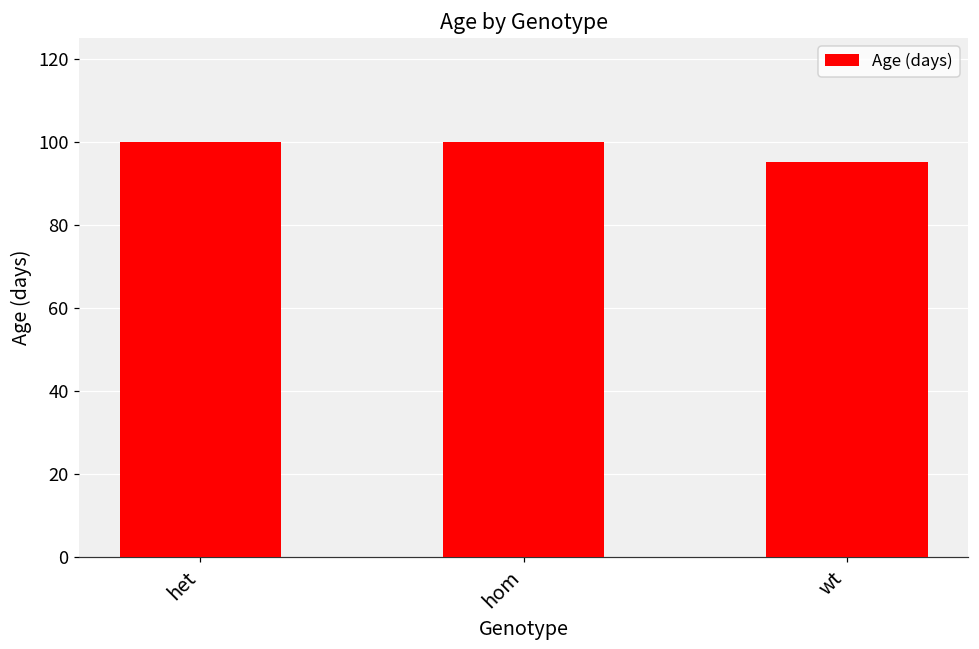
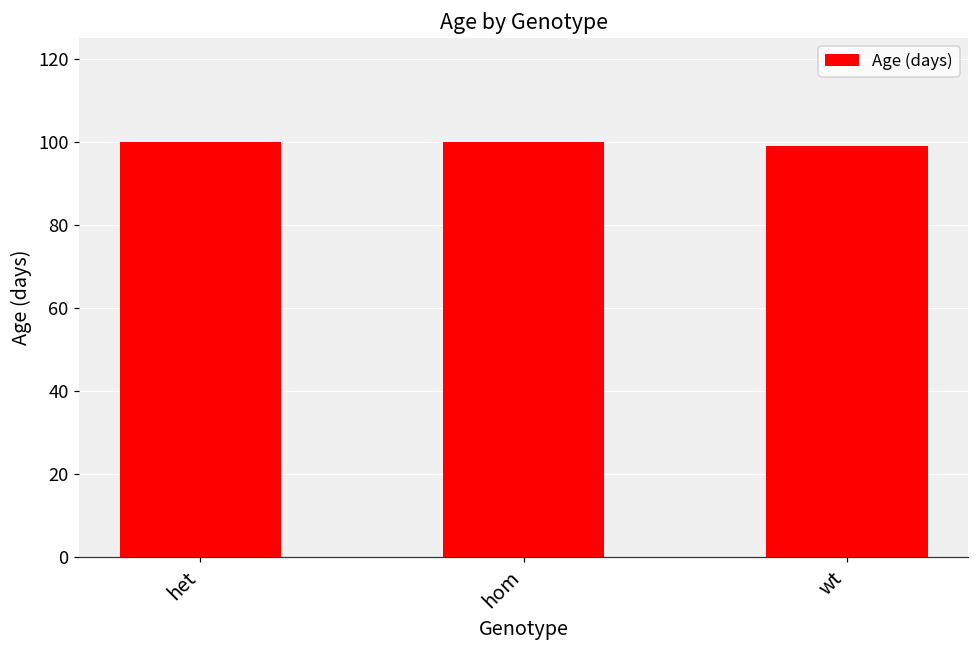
wt: 95 -> 99
